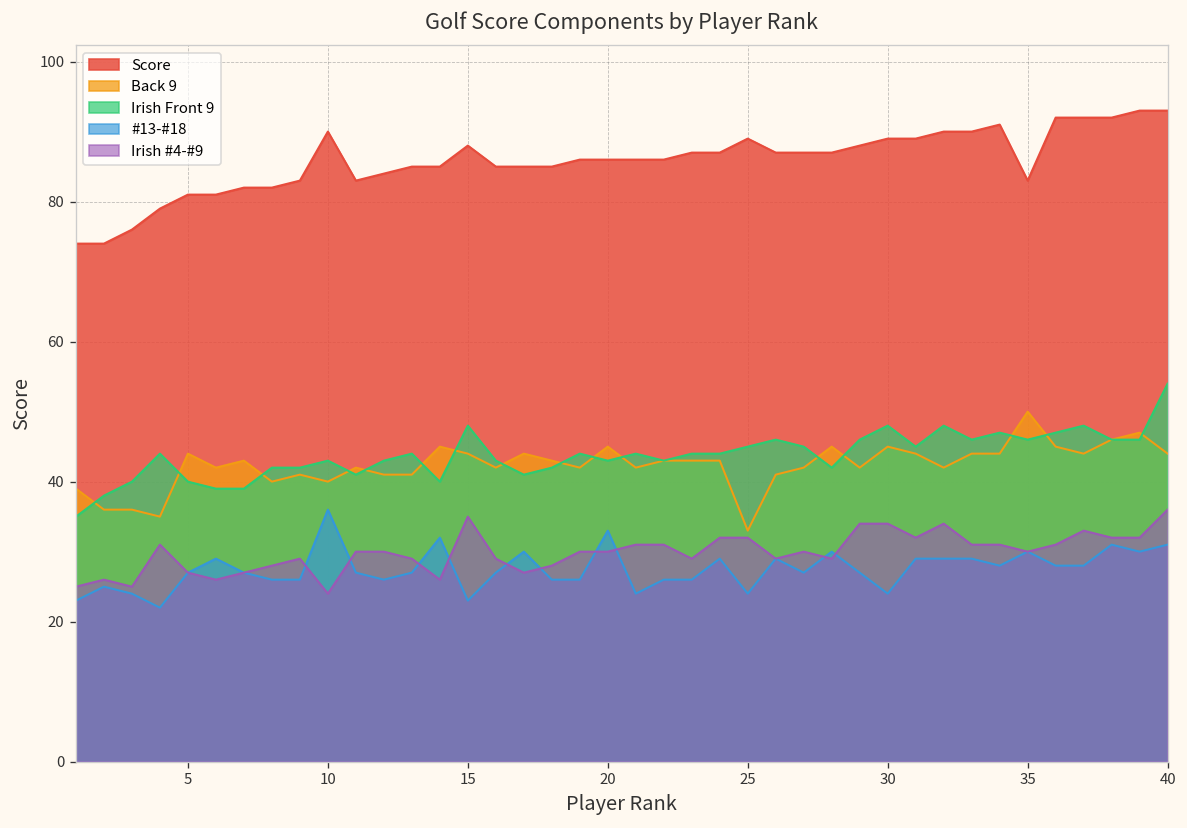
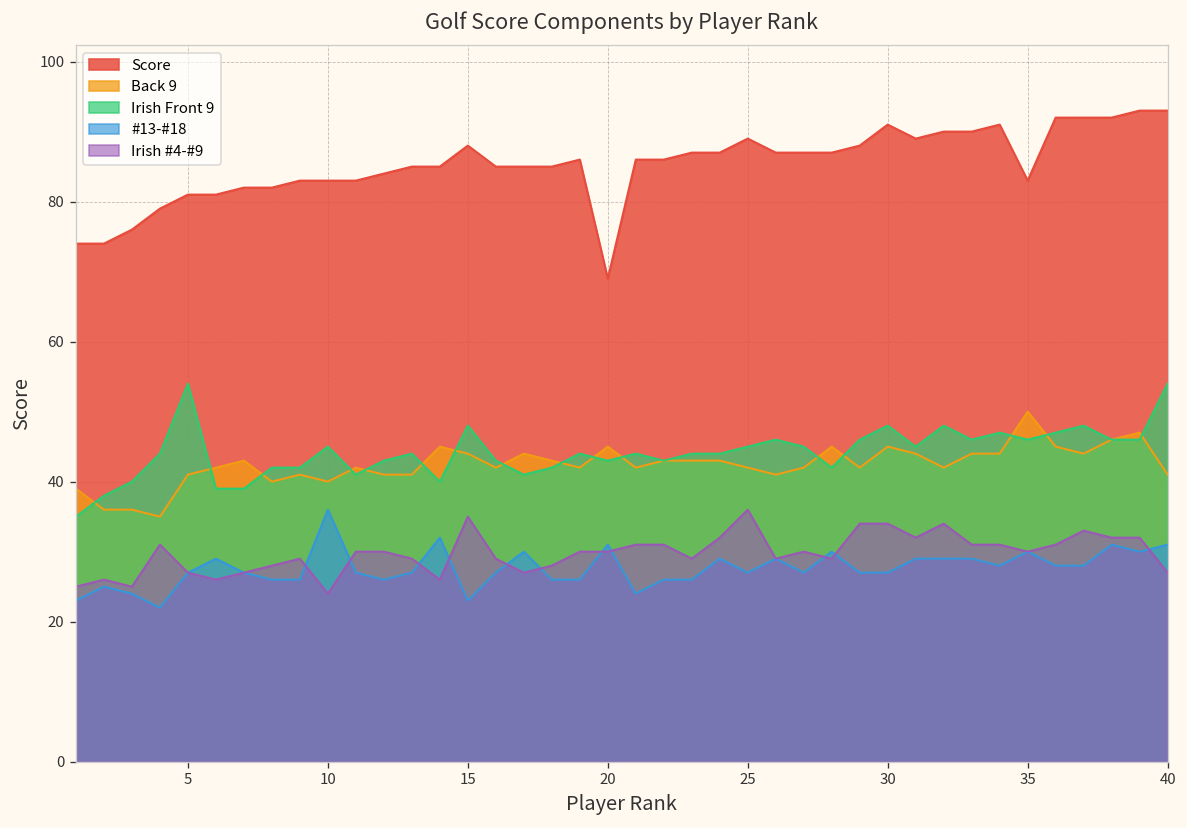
Back 9, 5: 44 -> 41
Irish Front 9, 5: 40 -> 54
Score, 10: 90 -> 83
Irish Front 9, 10: 43 -> 45
Score, 20: 86 -> 69
#13-#18, 20: 33 -> 31
Back 9, 25: 33 -> 42
#13-#18, 25: 24 -> 27
Irish #4-#9, 25: 32 -> 36
Score, 30: 89 -> 91
#13-#18, 30: 24 -> 27
Back 9, 40: 44 -> 41
Irish #4-#9, 40: 36 -> 27
